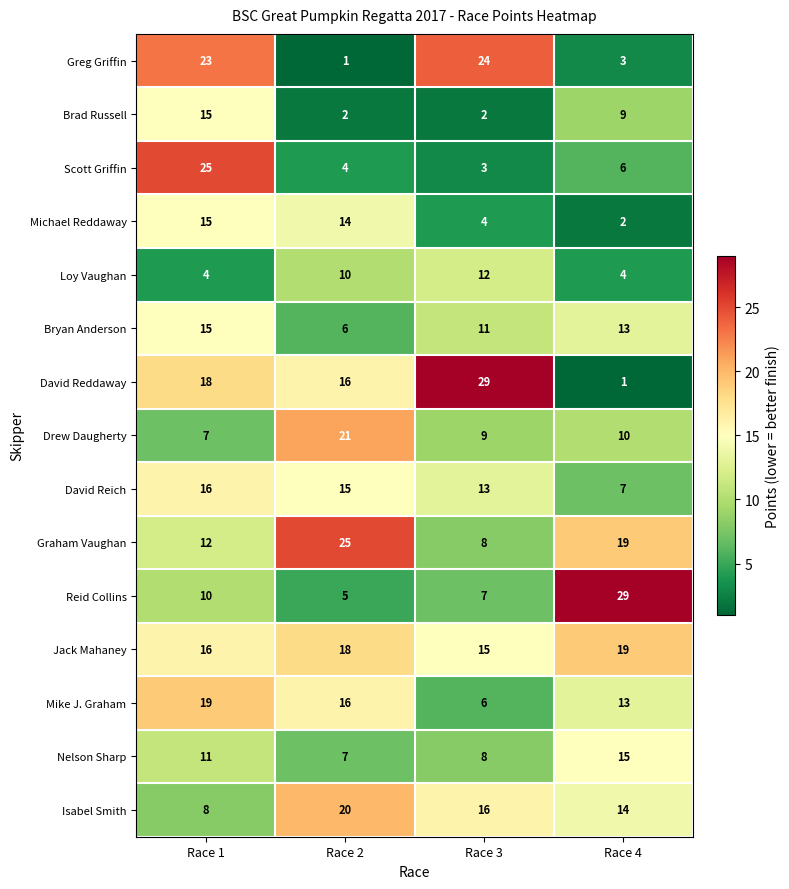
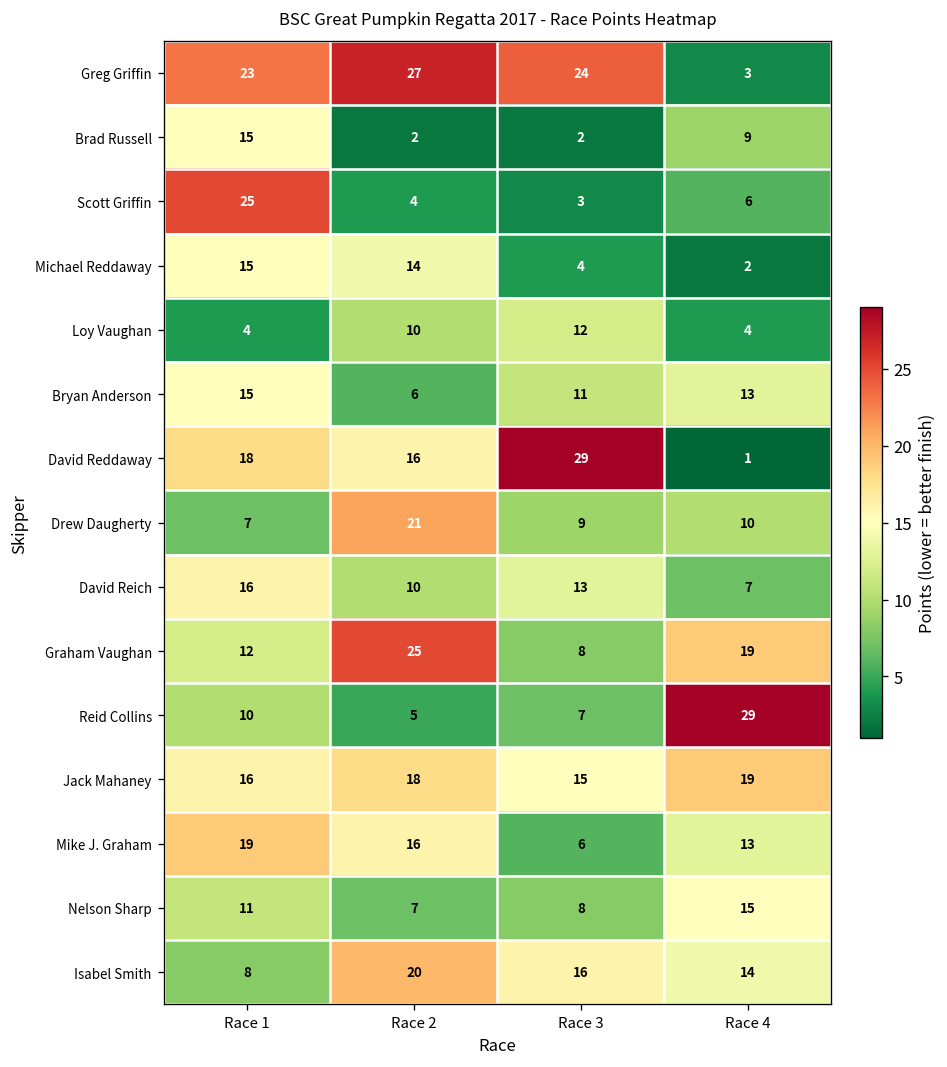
Greg Griffin, Race 2: 1 -> 27
David Reich, Race 2: 15 -> 10
